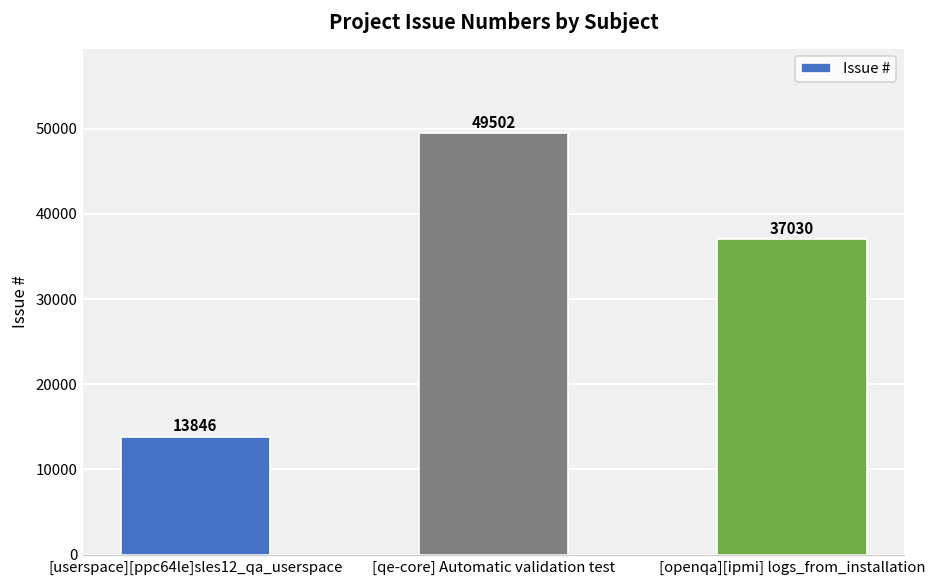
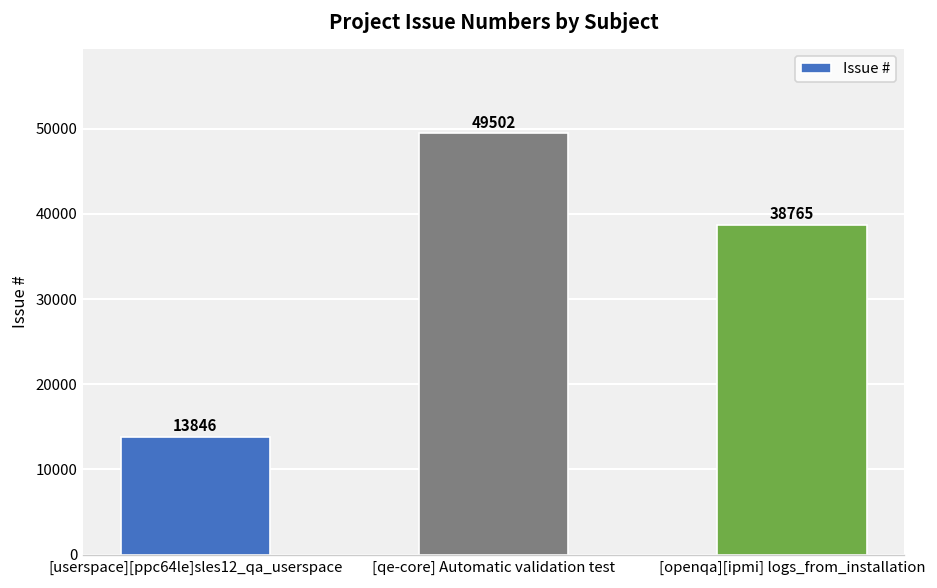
[openqa][ipmi] logs_from_installation: 37030 -> 38765
